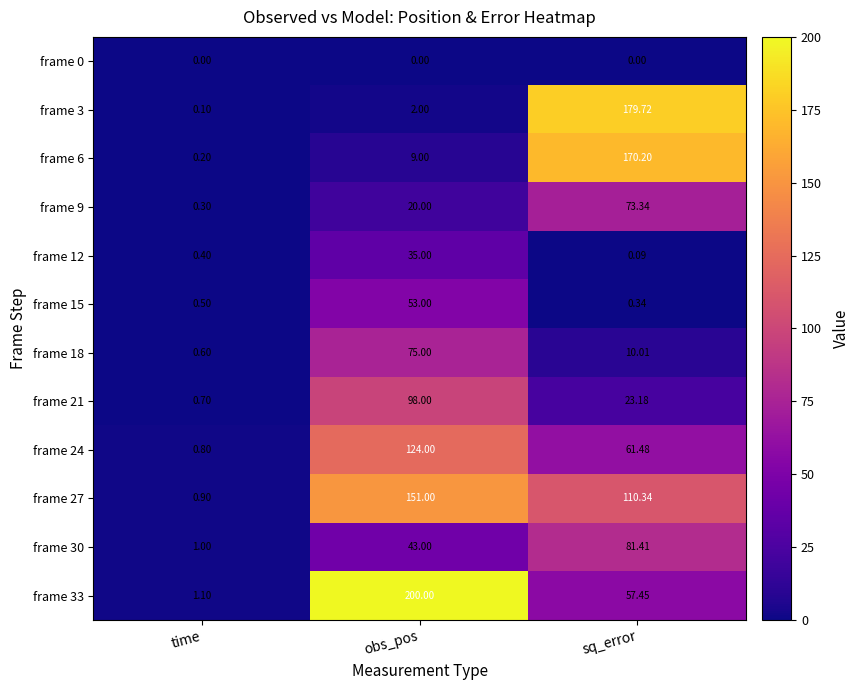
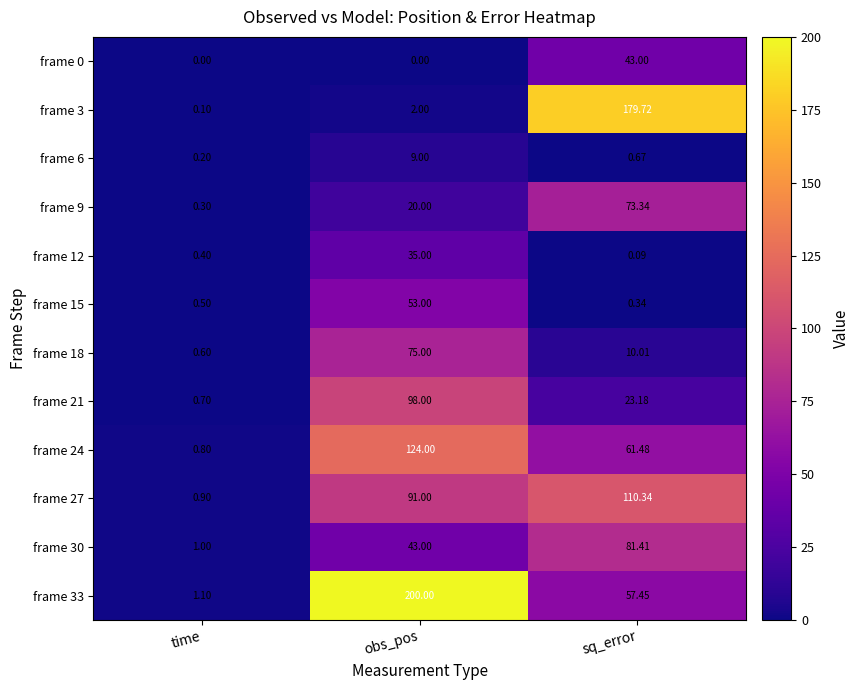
frame 0, sq_error: 0.00 -> 43.00
frame 6, sq_error: 170.20 -> 0.67
frame 27, obs_pos: 151.00 -> 91.00
